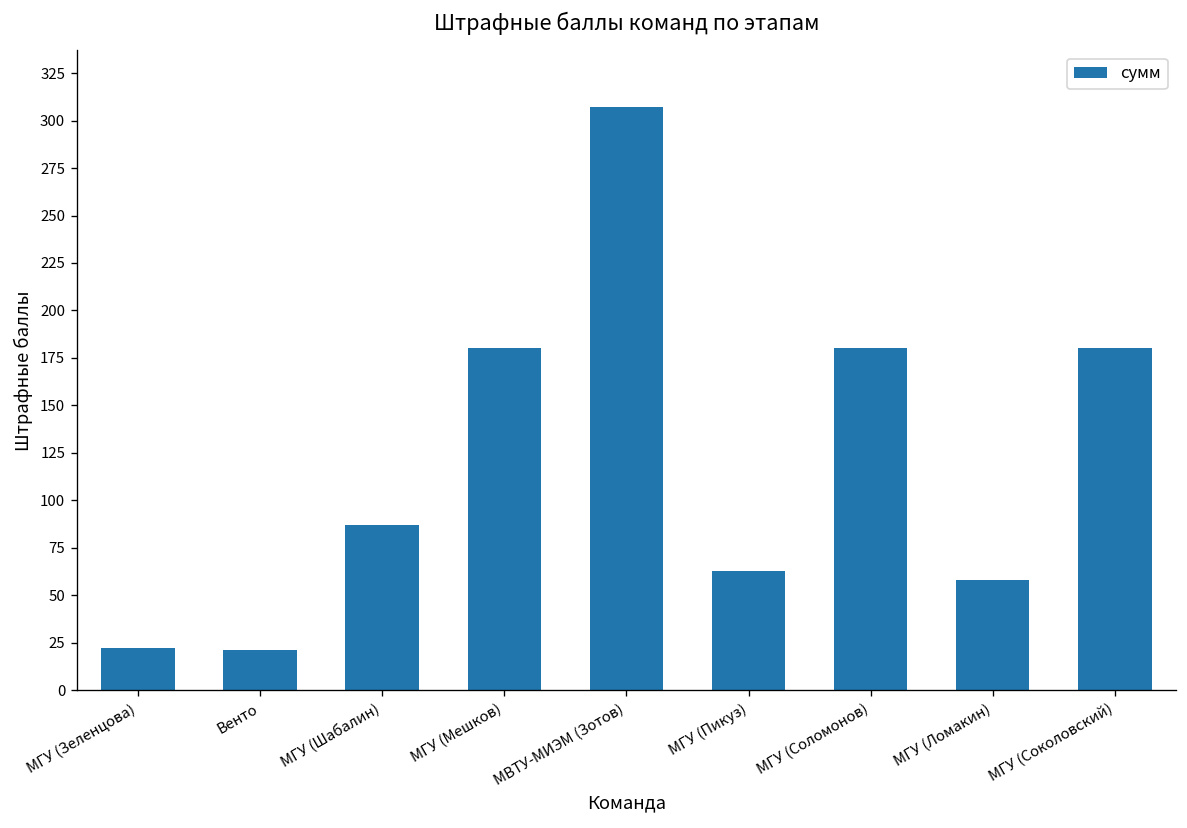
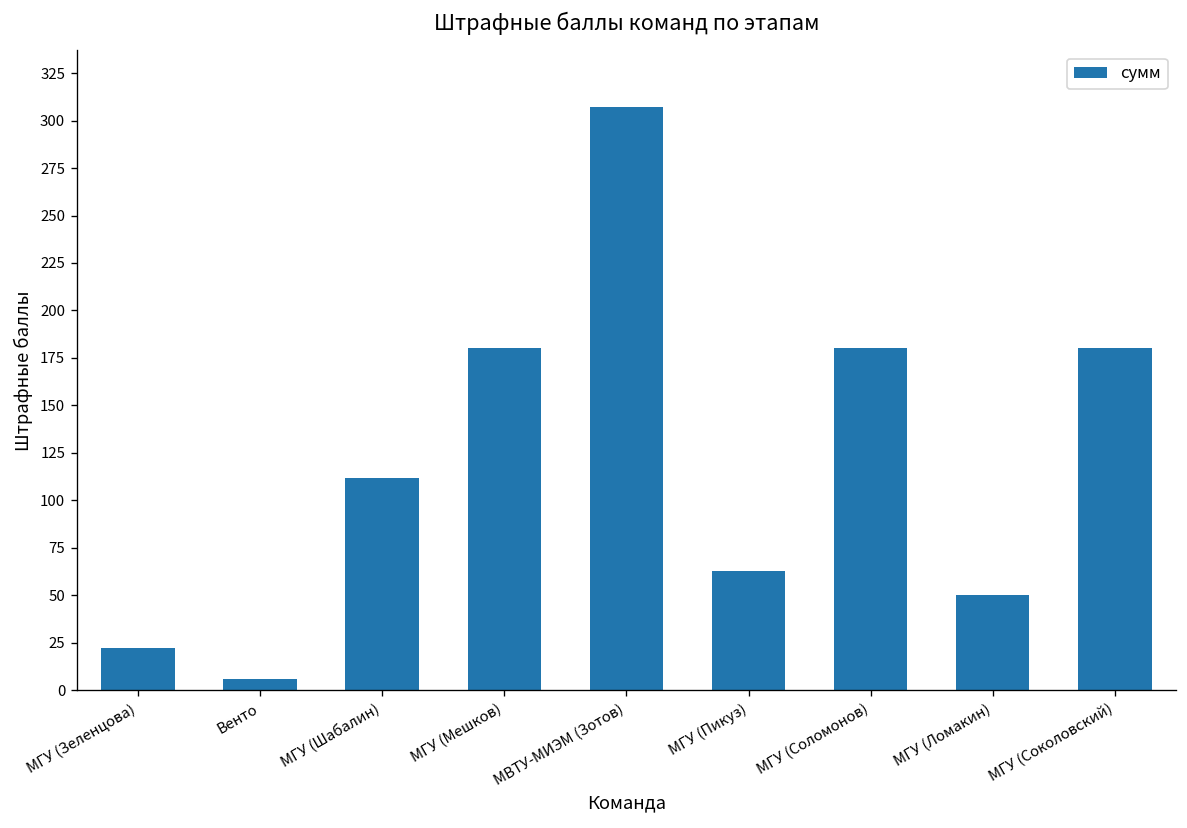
Венто: 21 -> 6
МГУ (Шабалин): 87 -> 112
МГУ (Ломакин): 58 -> 50
